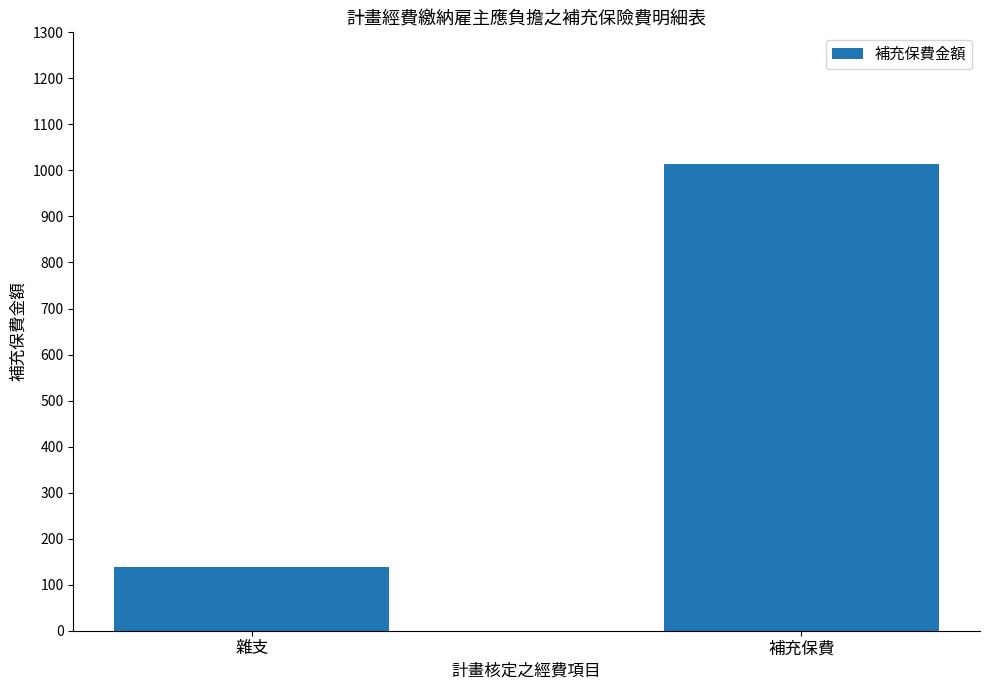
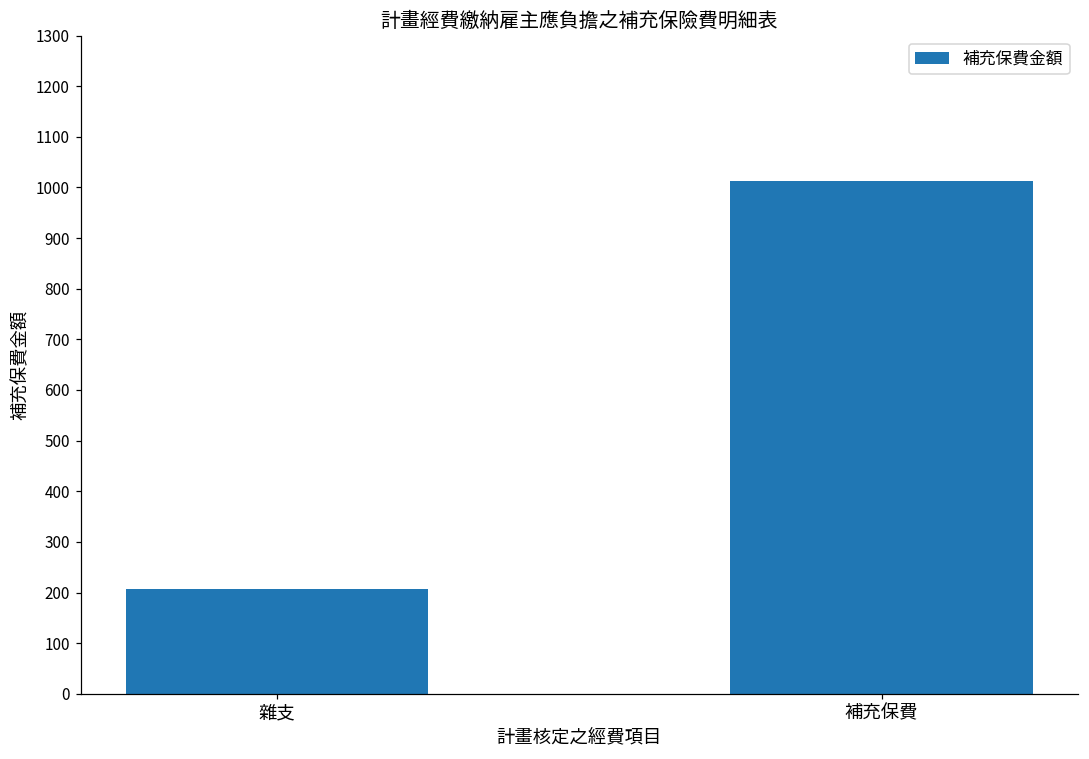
雜支: 140 -> 210
